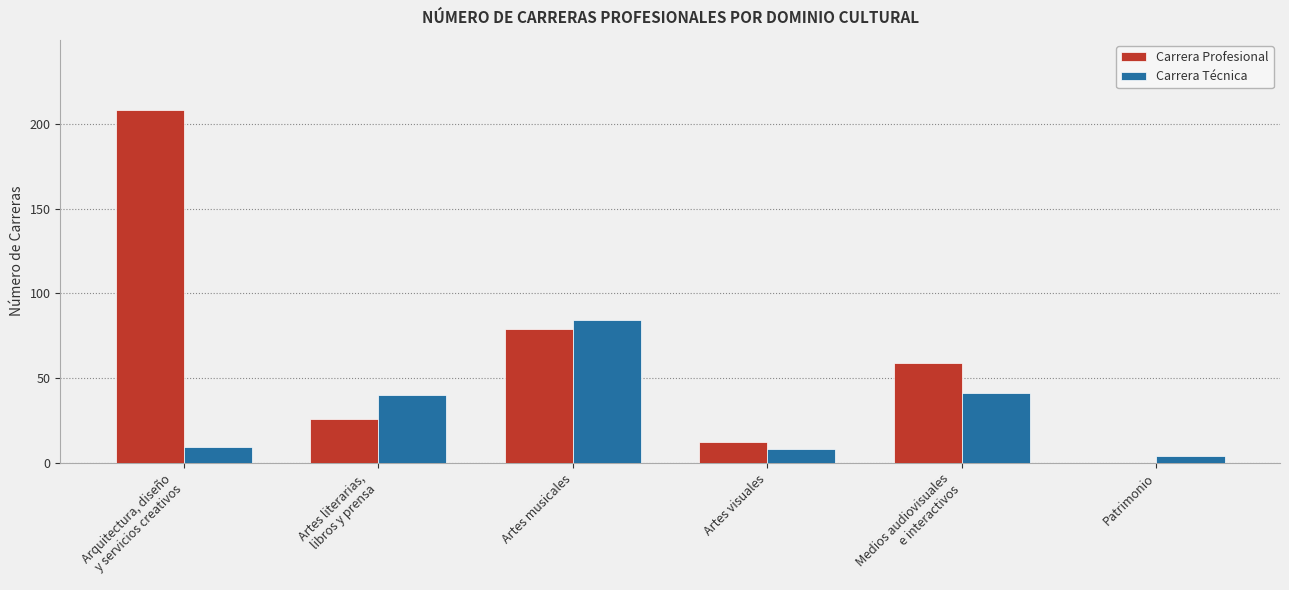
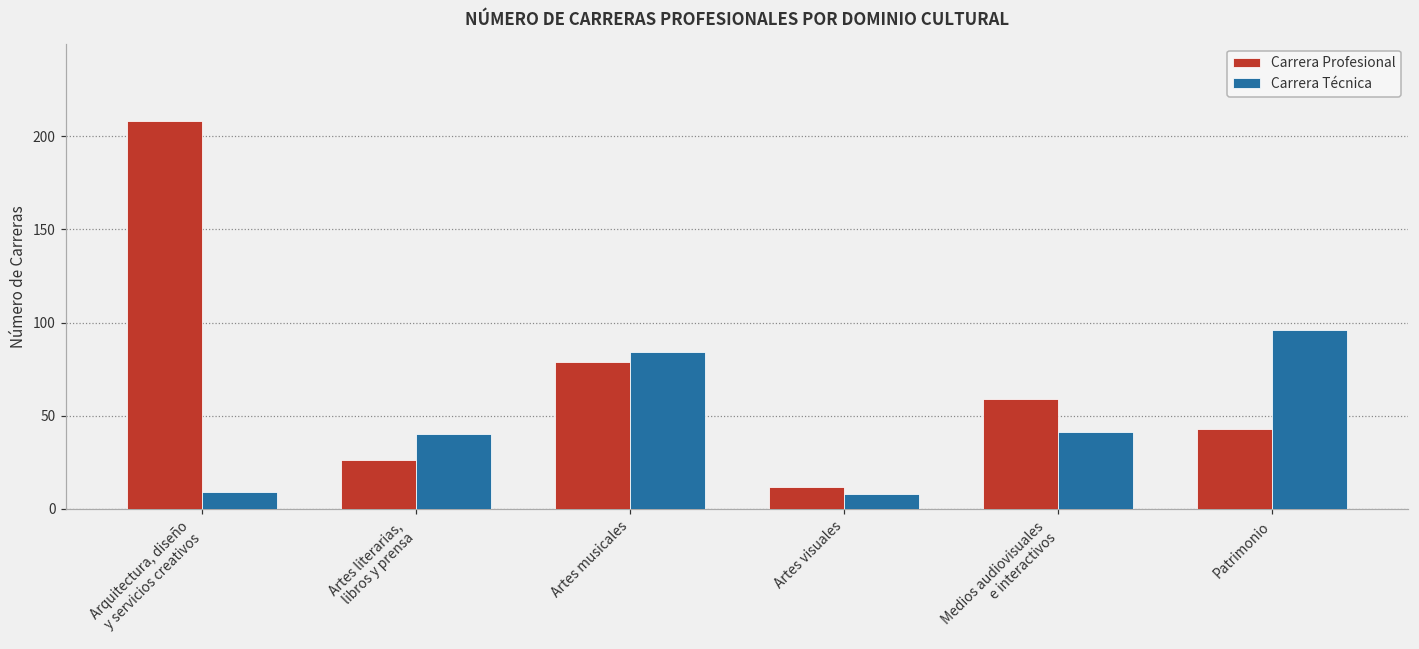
Carrera Profesional, Patrimonio: 0 -> 43
Carrera Técnica, Patrimonio: 4 -> 96
